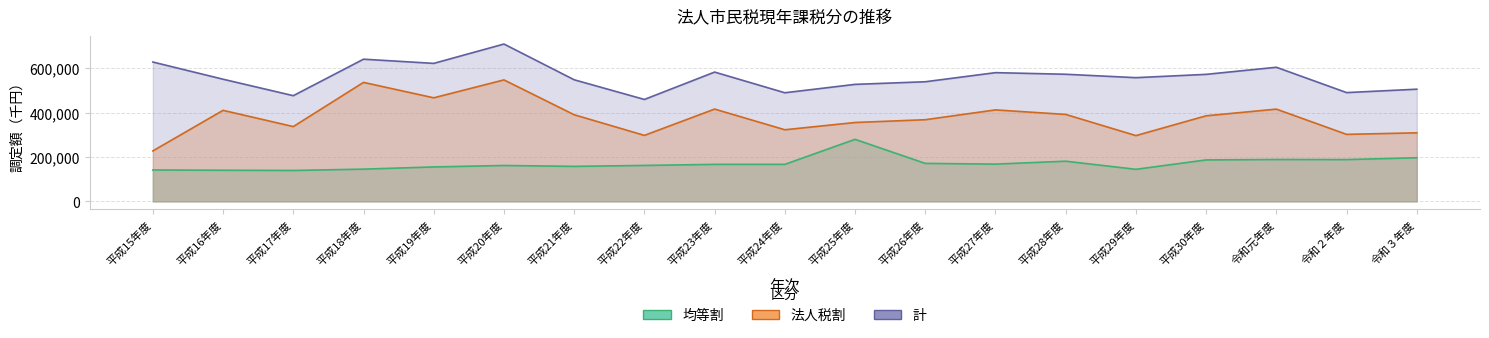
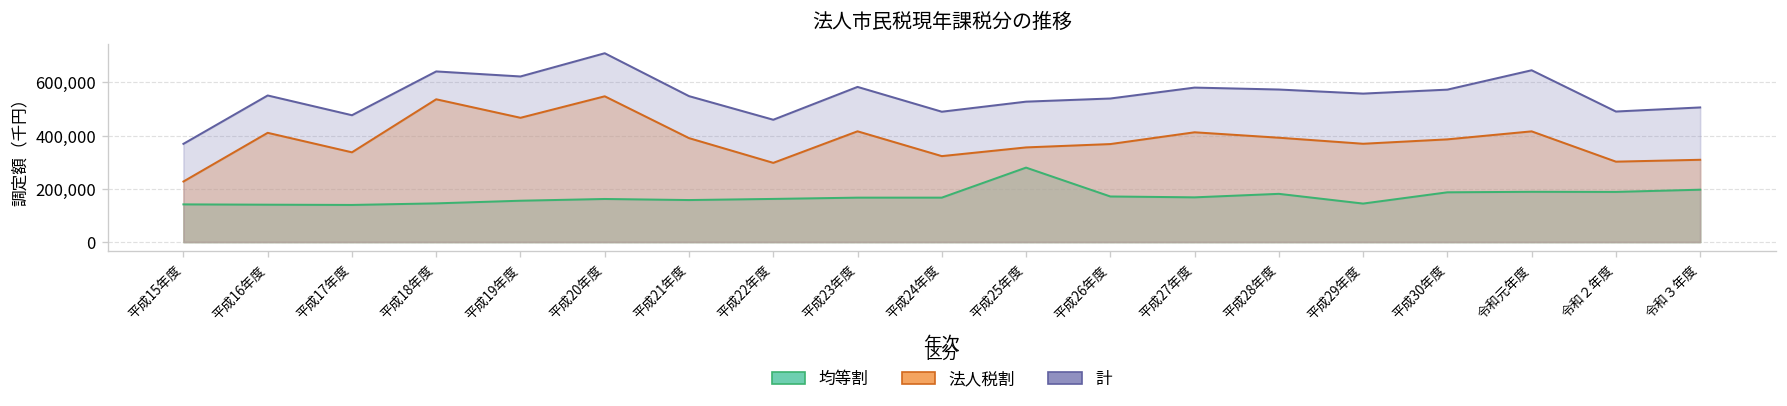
計, 平成15年度: 630,000 -> 370,000
法人税割, 平成29年度: 300,000 -> 370,000
計, 令和元年度: 600,000 -> 650,000
